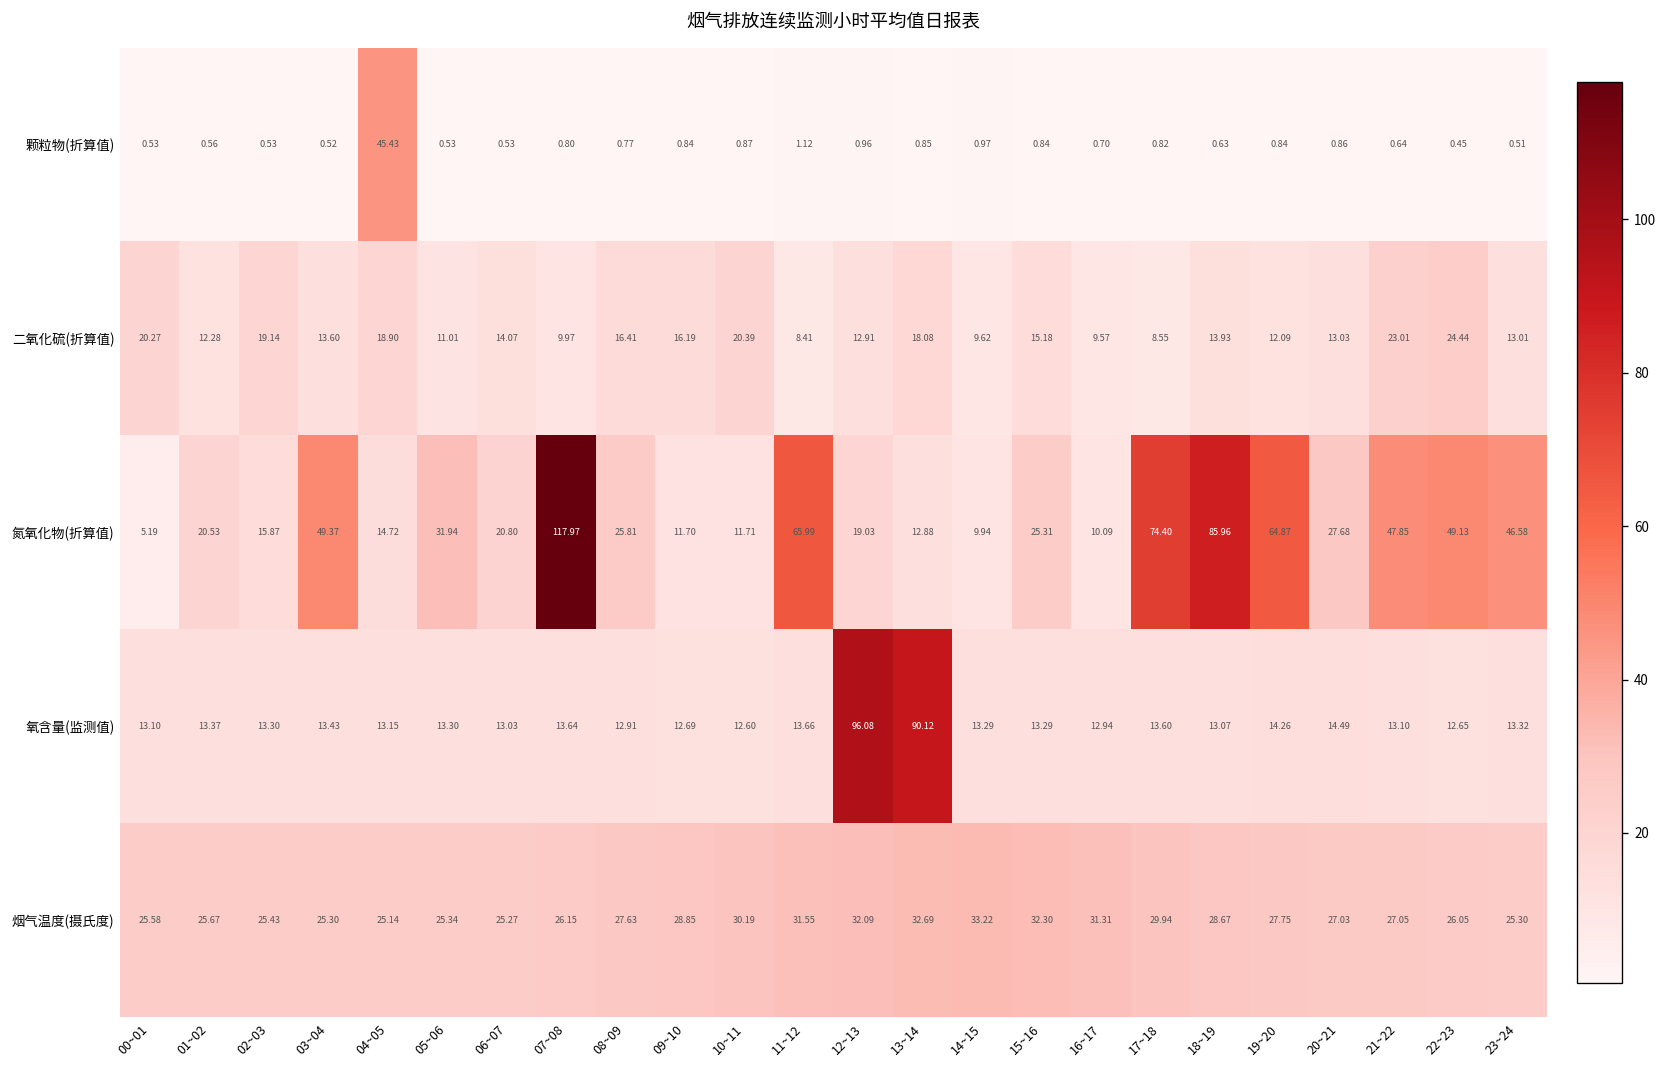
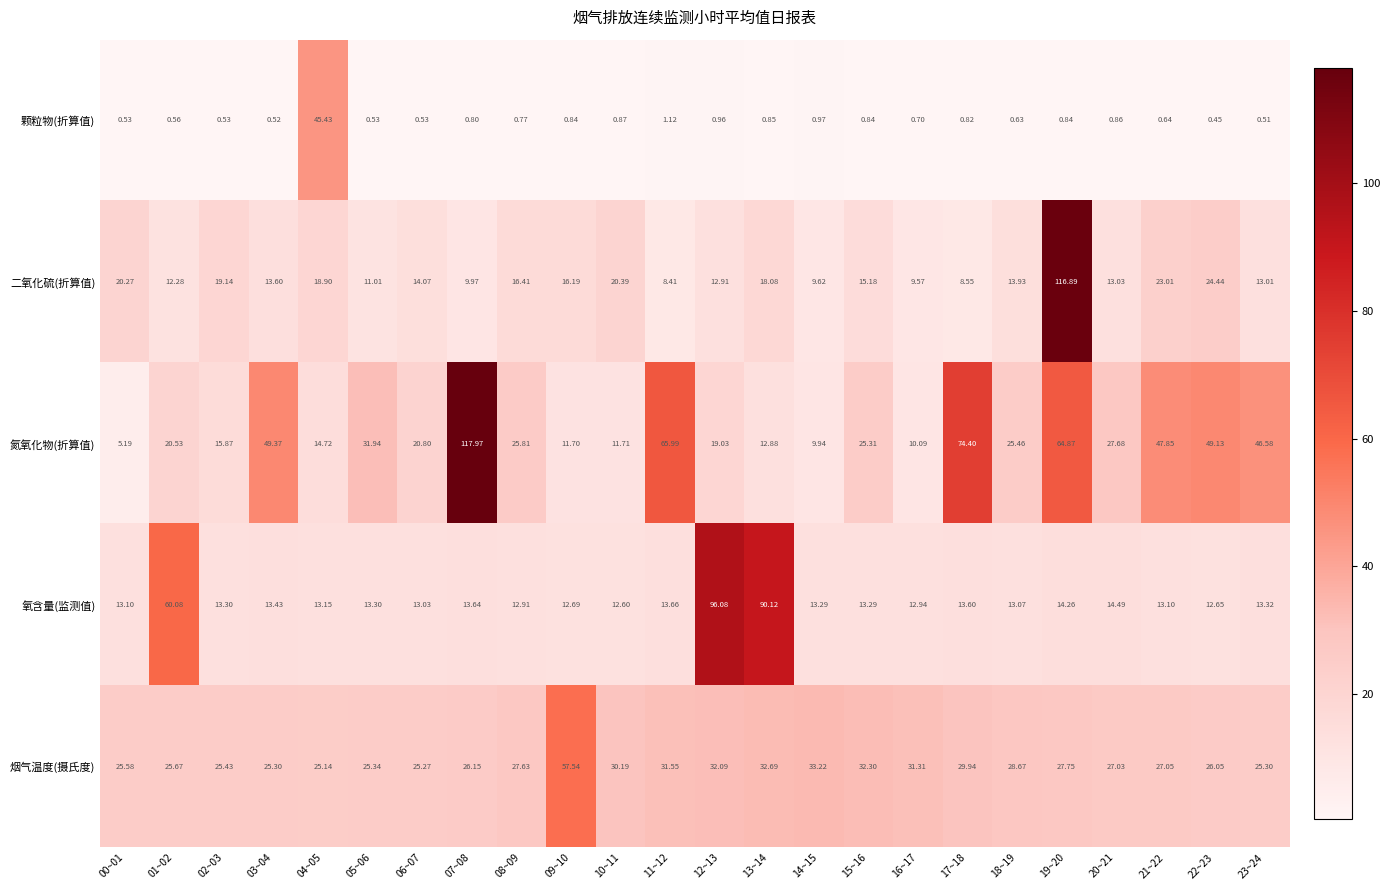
二氧化硫(折算值), 19~20: 12.09 -> 116.89
氮氧化物(折算值), 18~19: 85.96 -> 25.46
氧含量(监测值), 01~02: 13.37 -> 60.08
烟气温度(摄氏度), 09~10: 28.85 -> 57.54
